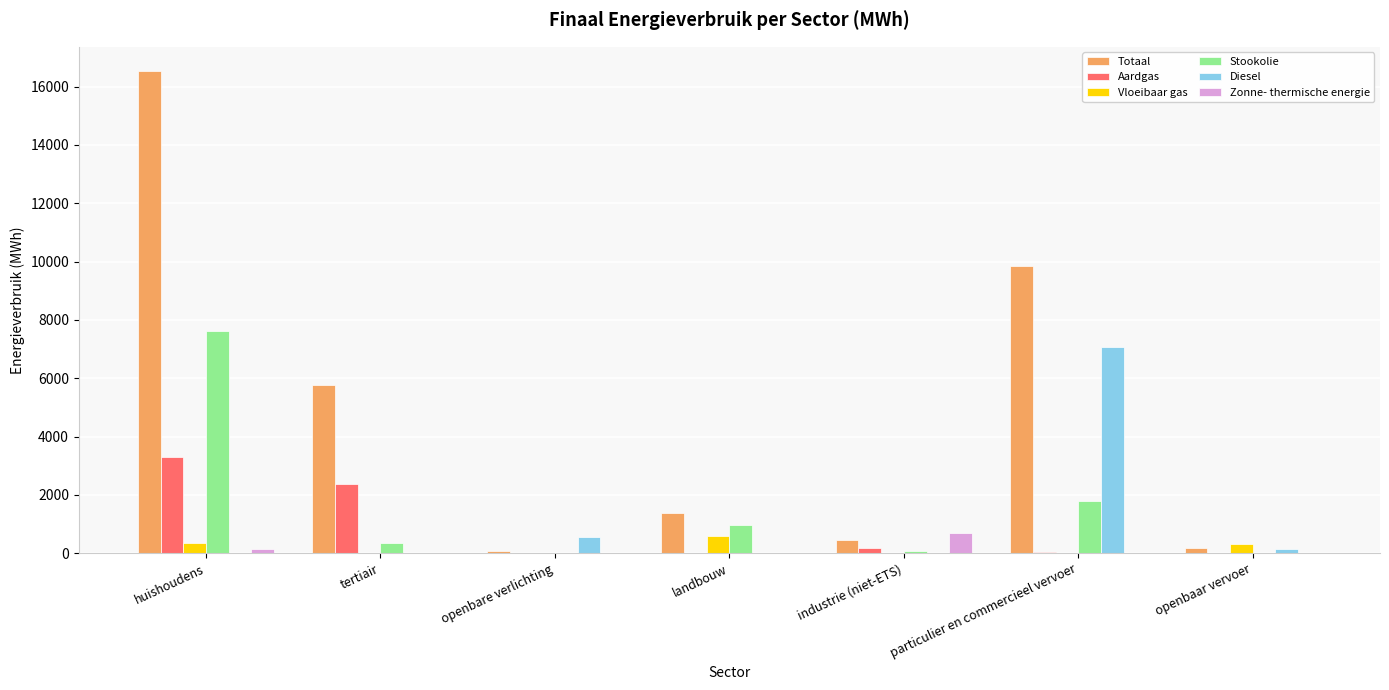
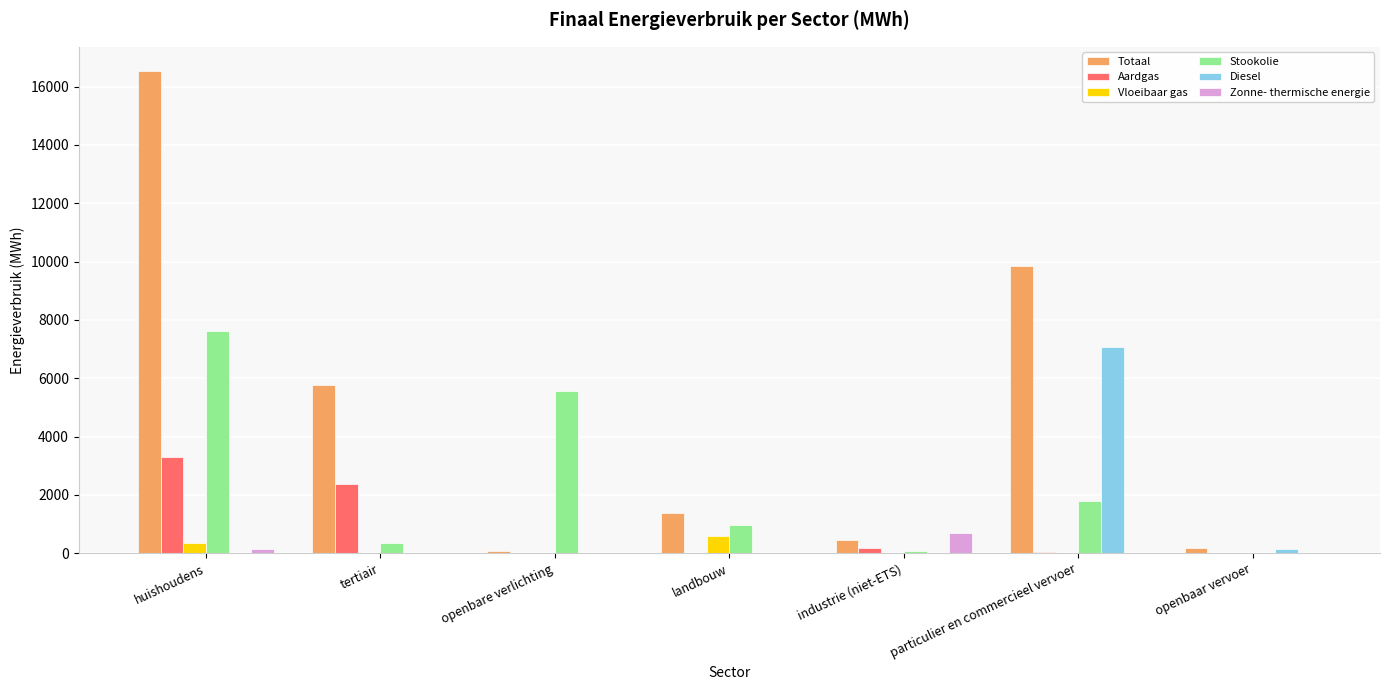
Stookolie, openbare verlichting: 0 -> 5600
Diesel, openbare verlichting: 600 -> 0
Vloeibaar gas, openbaar vervoer: 300 -> 0
